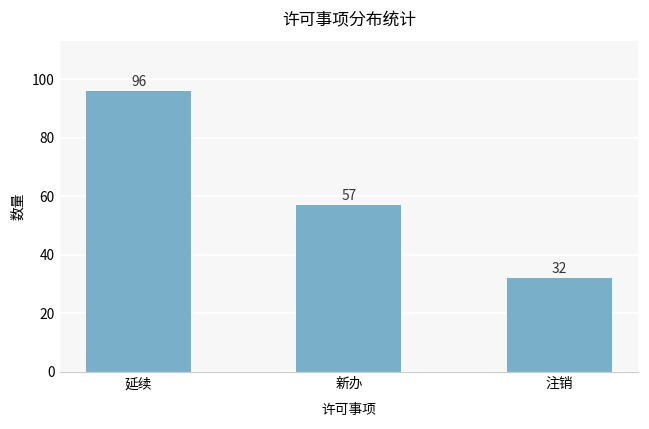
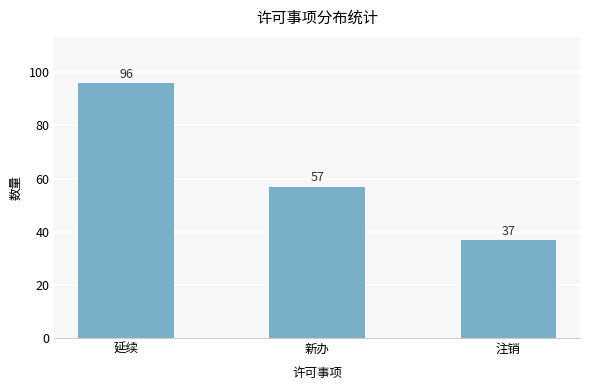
注销: 32 -> 37
